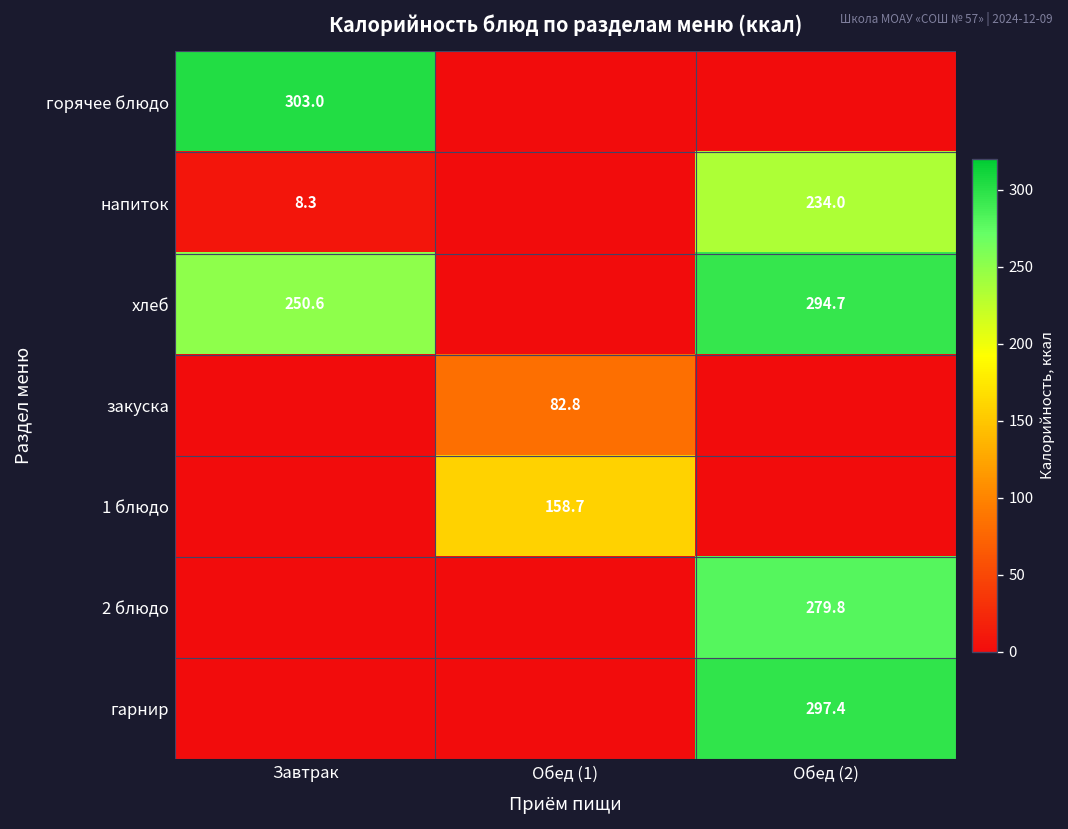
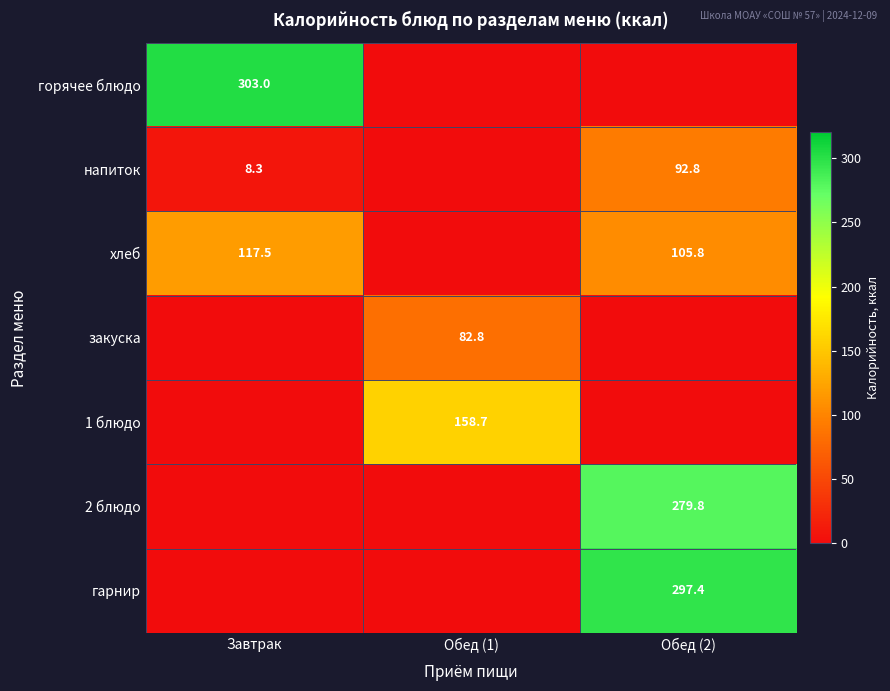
напиток, Обед (2): 234.0 -> 92.8
хлеб, Завтрак: 250.6 -> 117.5
хлеб, Обед (2): 294.7 -> 105.8
